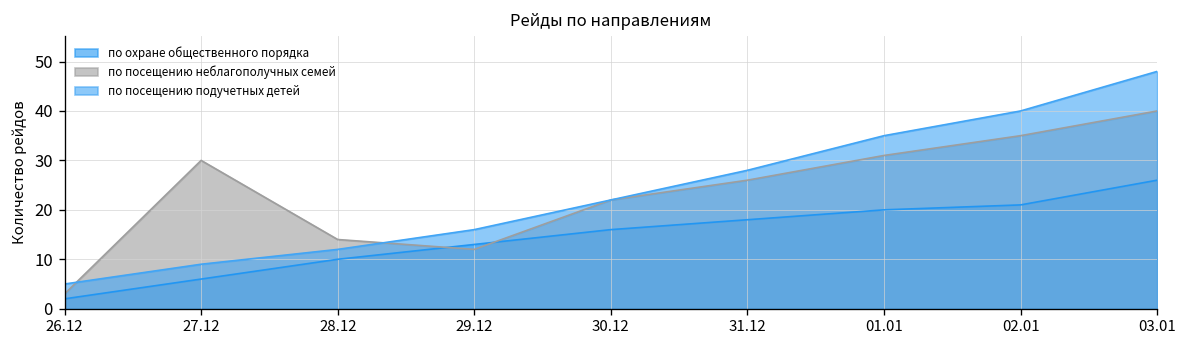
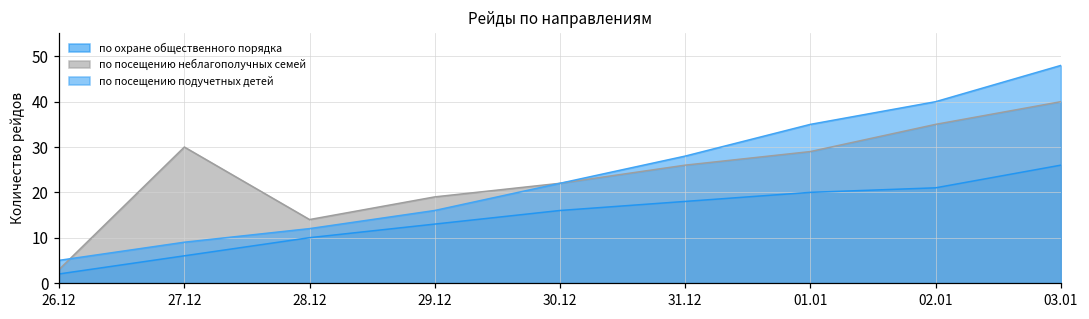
по посещению неблагополучных семей, 29.12: 12 -> 19
по посещению неблагополучных семей, 01.01: 31 -> 29
